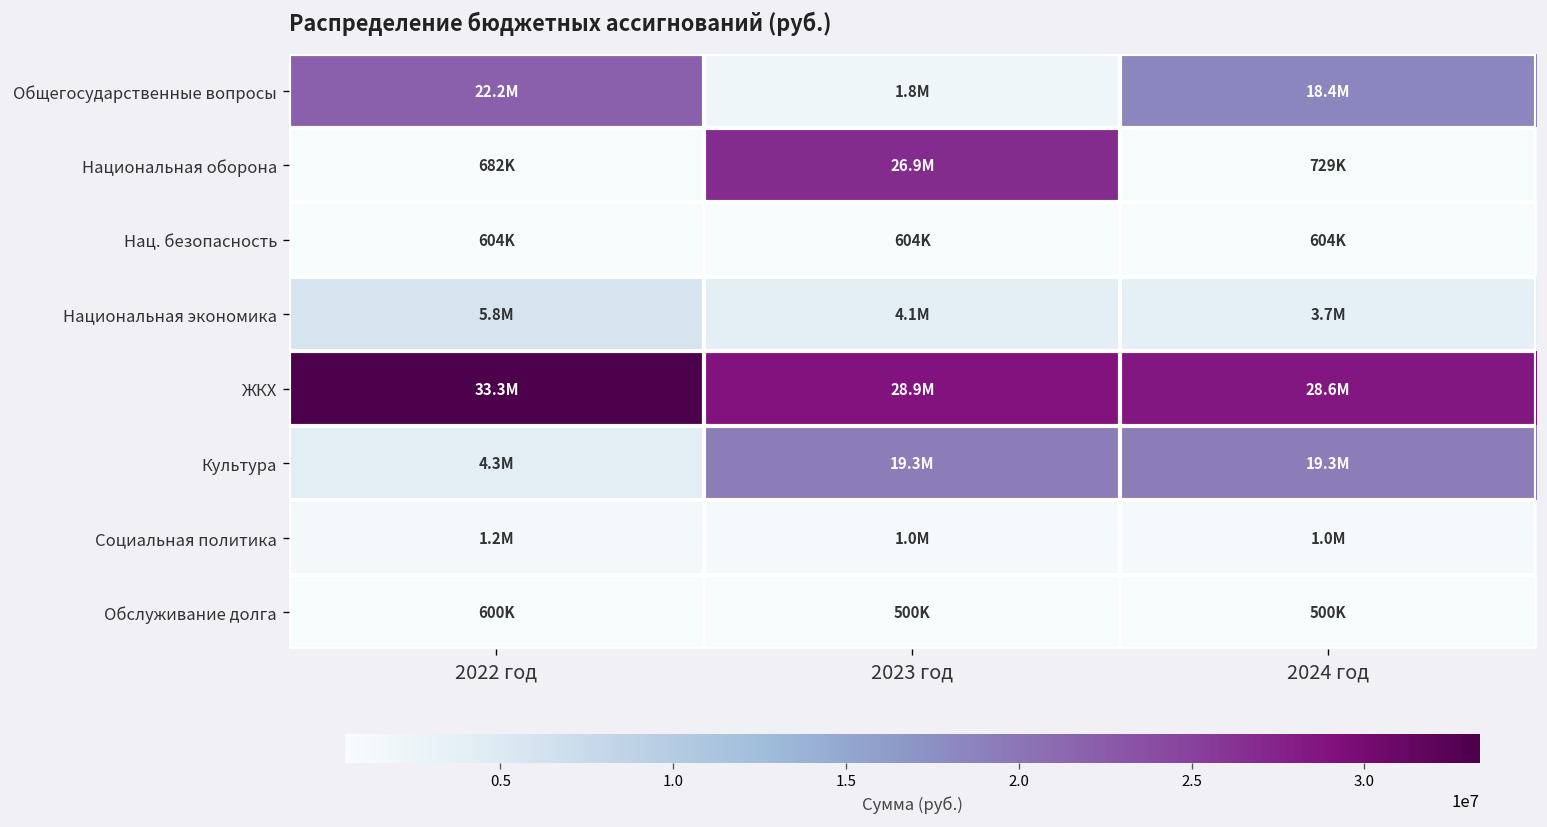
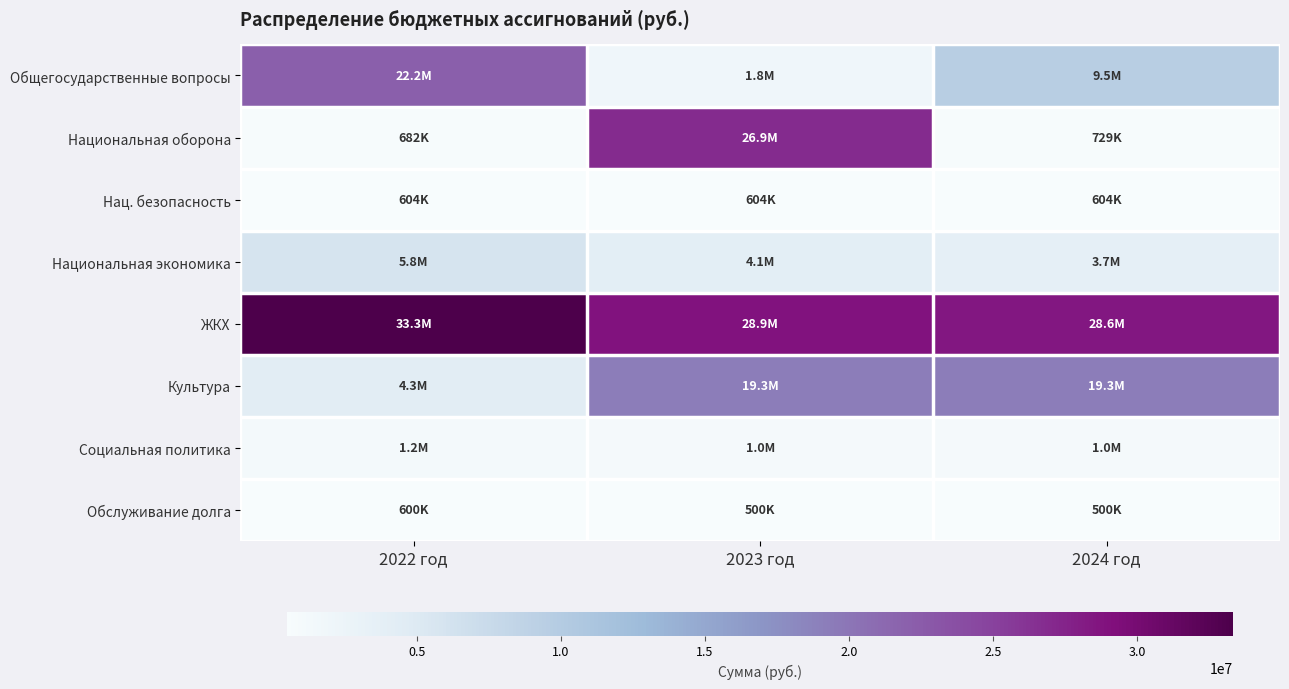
Общегосударственные вопросы, 2024 год: 18.4M -> 9.5M
